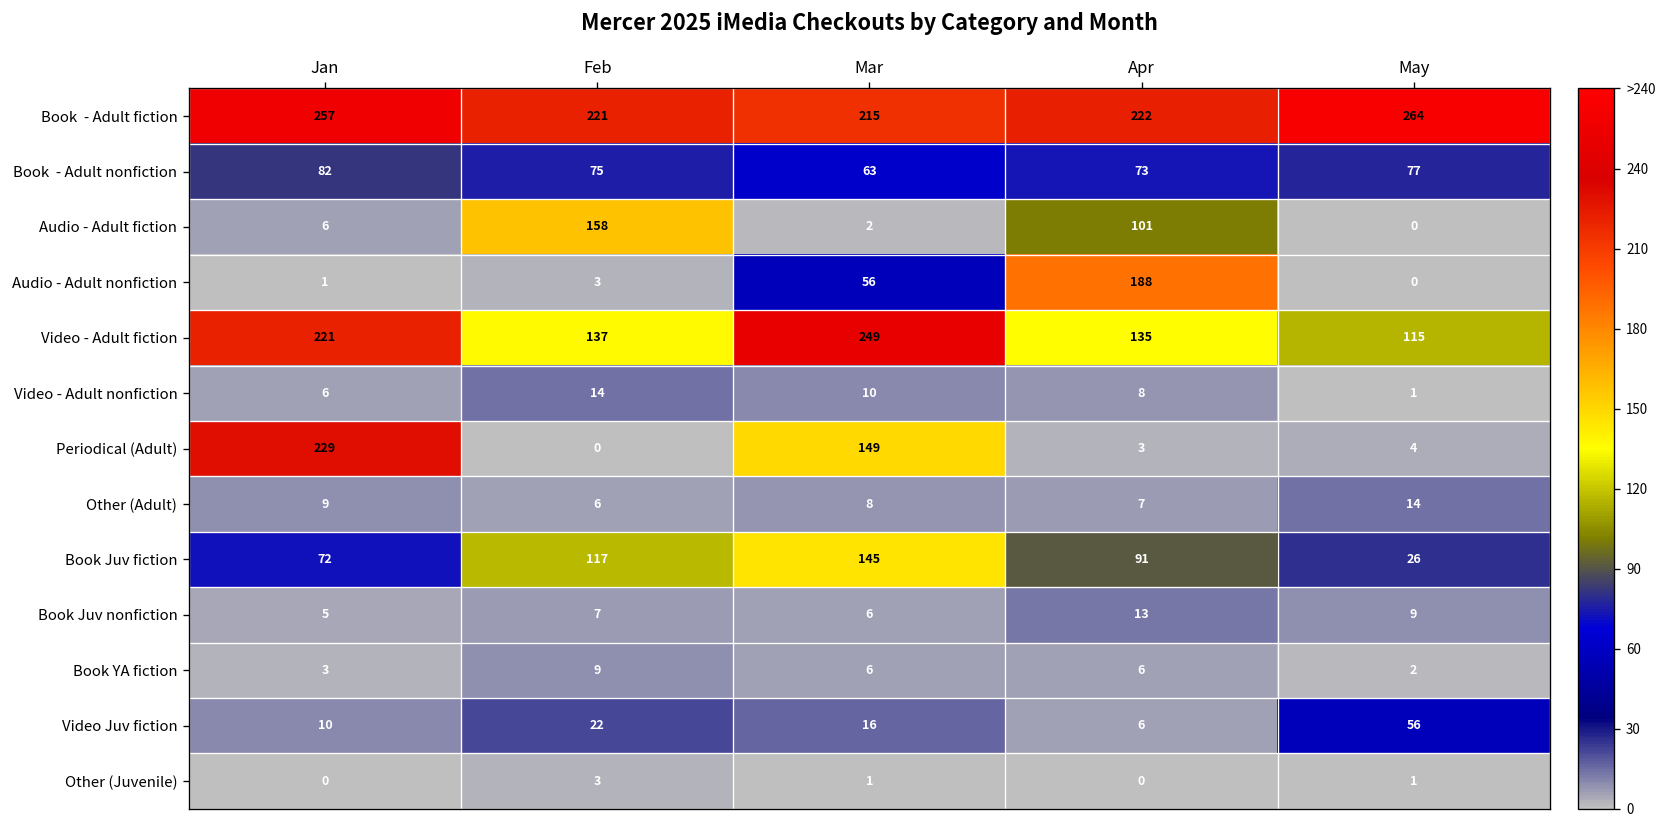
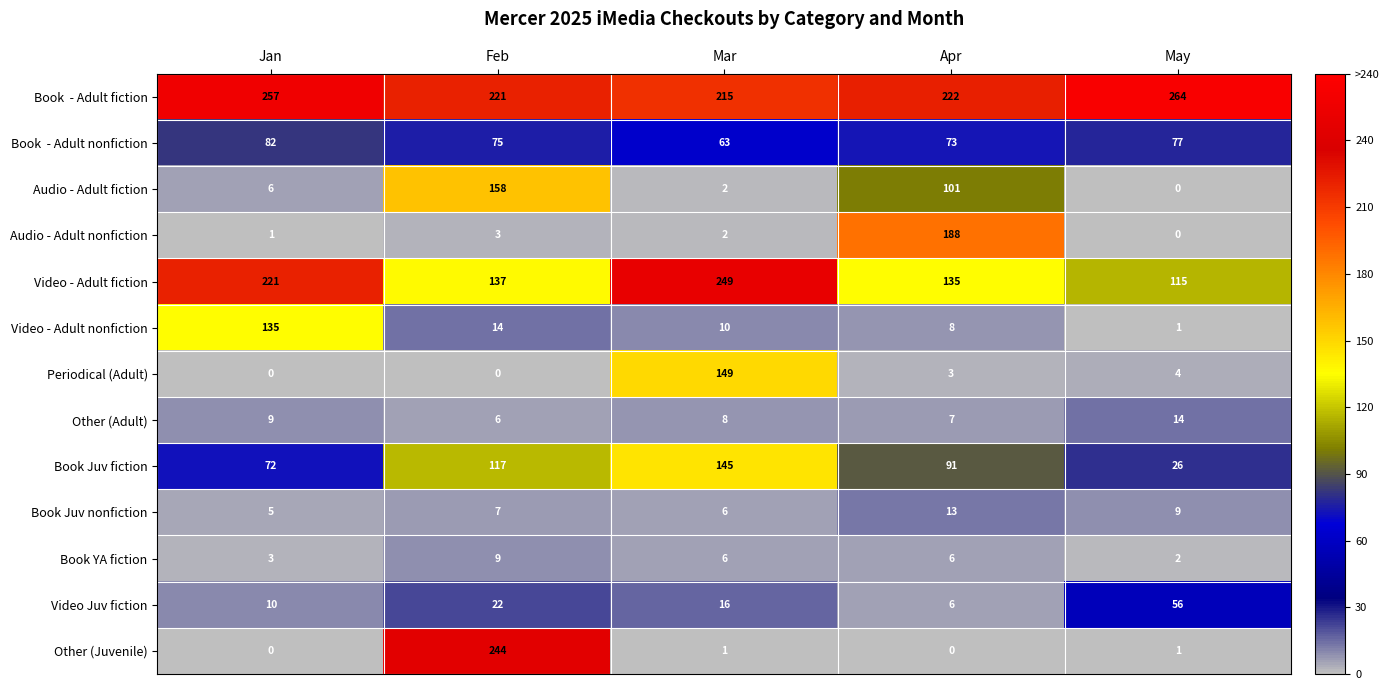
Audio - Adult nonfiction, Mar: 56 -> 2
Video - Adult nonfiction, Jan: 6 -> 135
Periodical (Adult), Jan: 229 -> 0
Other (Juvenile), Feb: 3 -> 244
